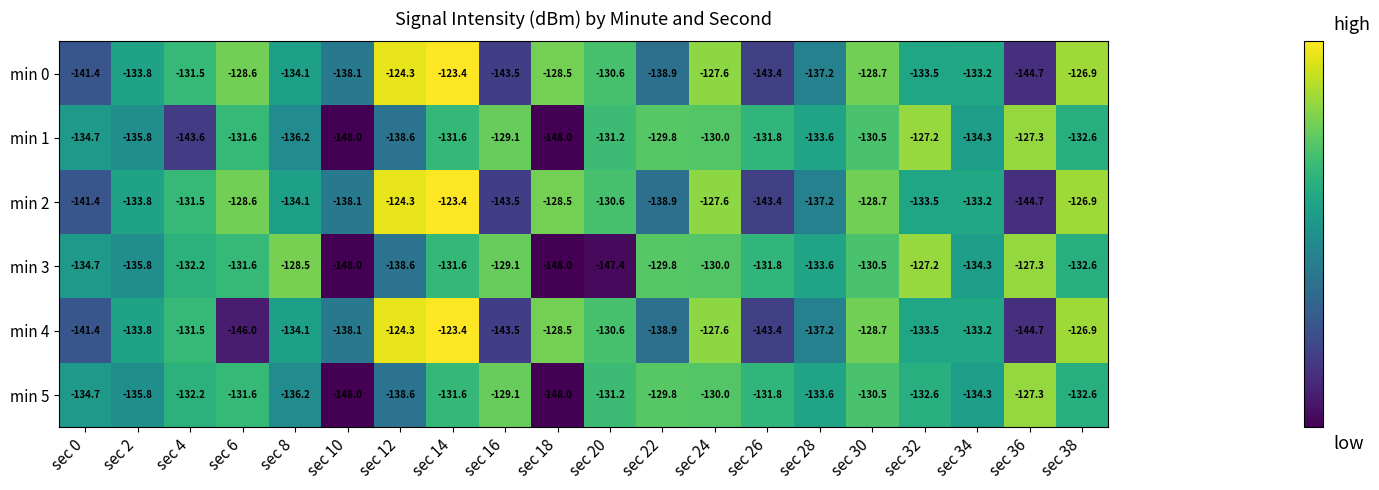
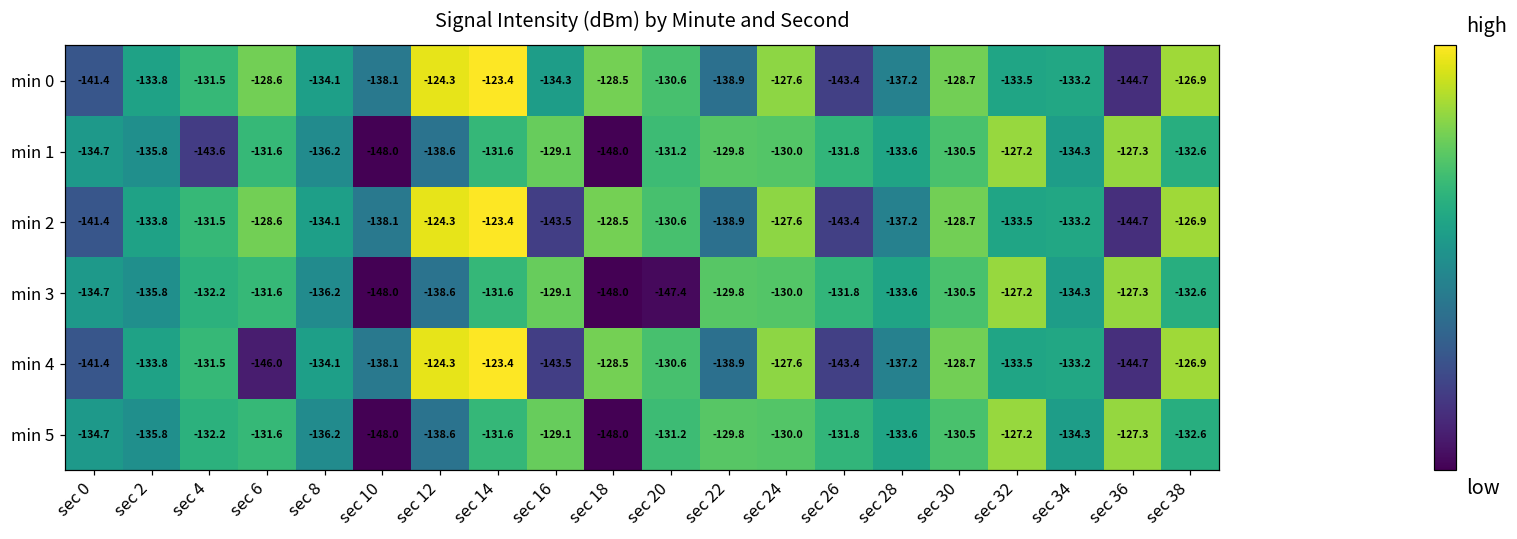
min 0, sec 16: -143.5 -> -134.3
min 3, sec 8: -128.5 -> -136.2
min 5, sec 32: -132.6 -> -127.2
